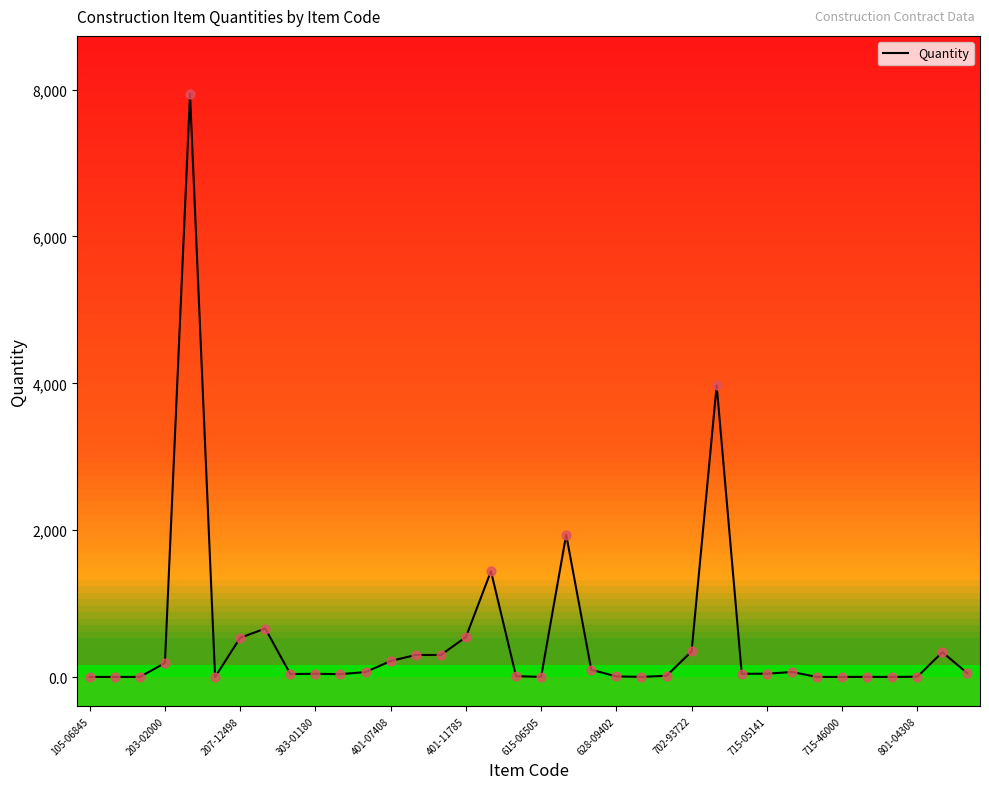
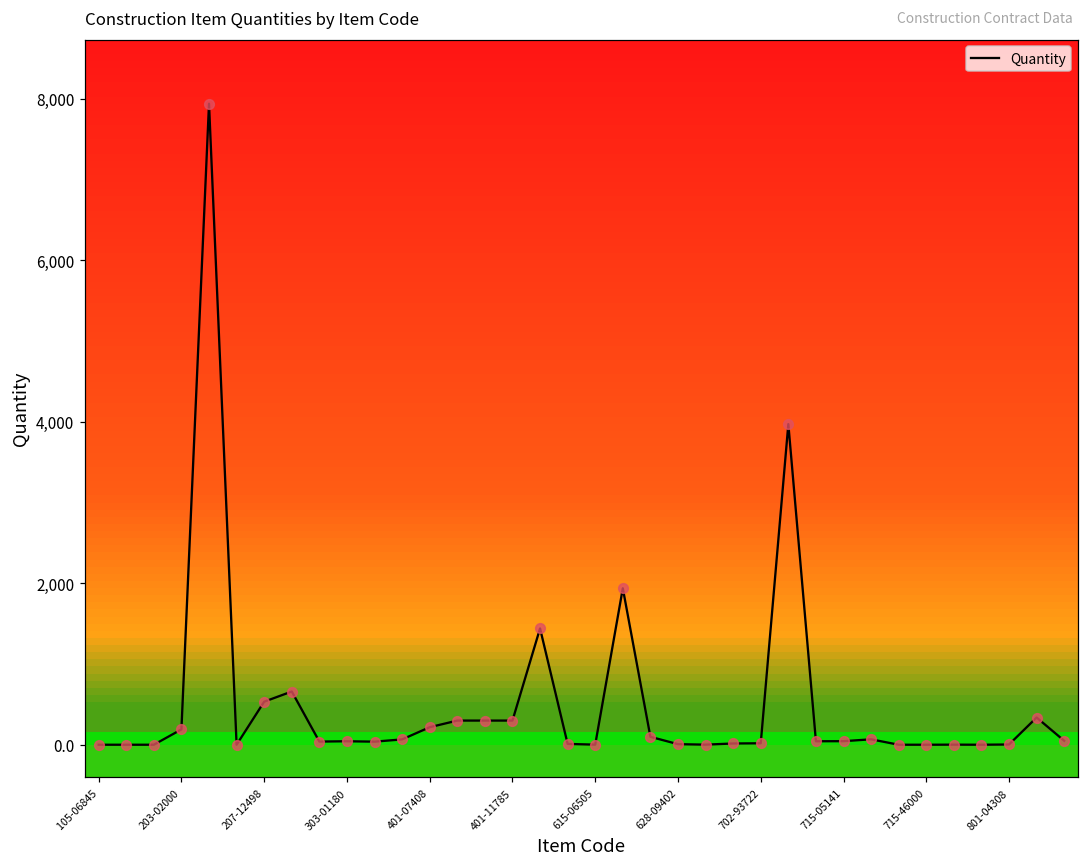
401-11785: 500 -> 300
702-93722: 300 -> 0
